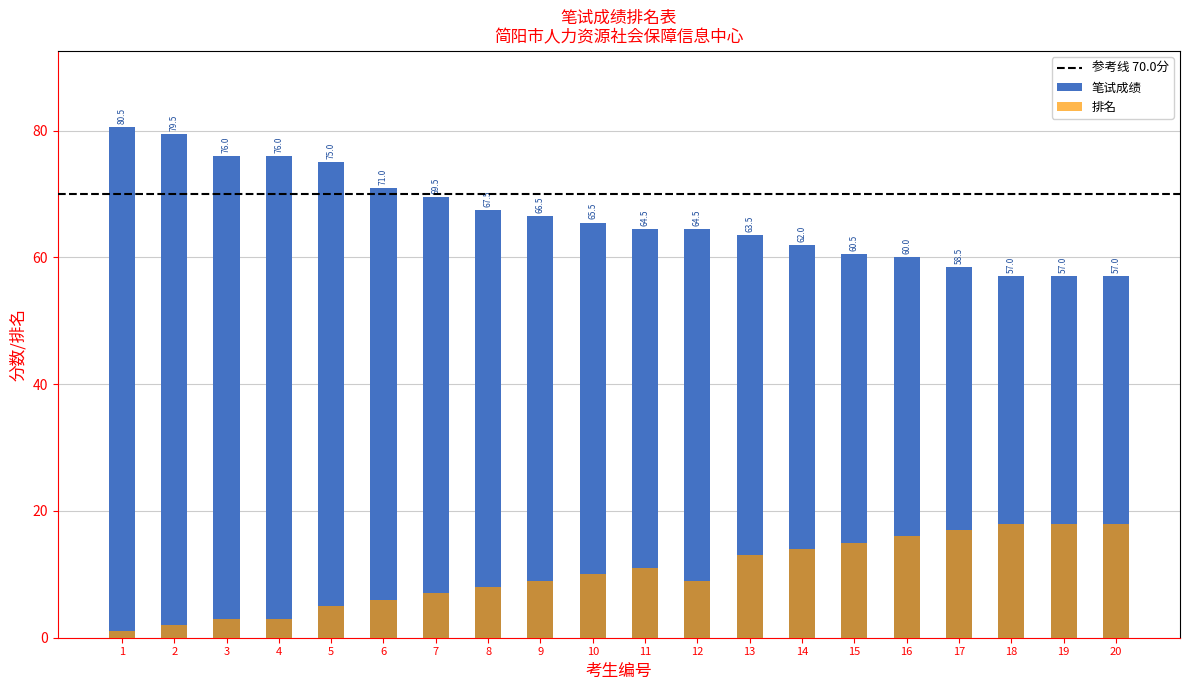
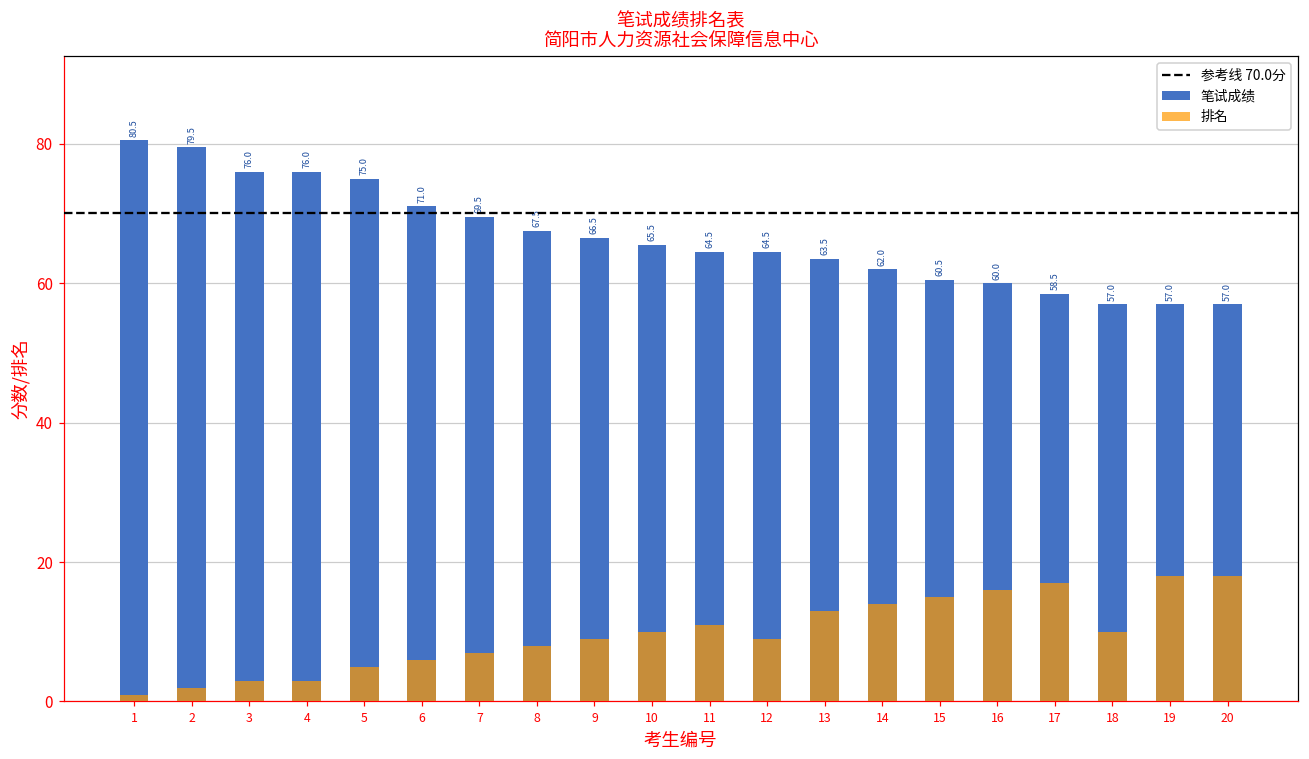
排名, 18: 18 -> 10
